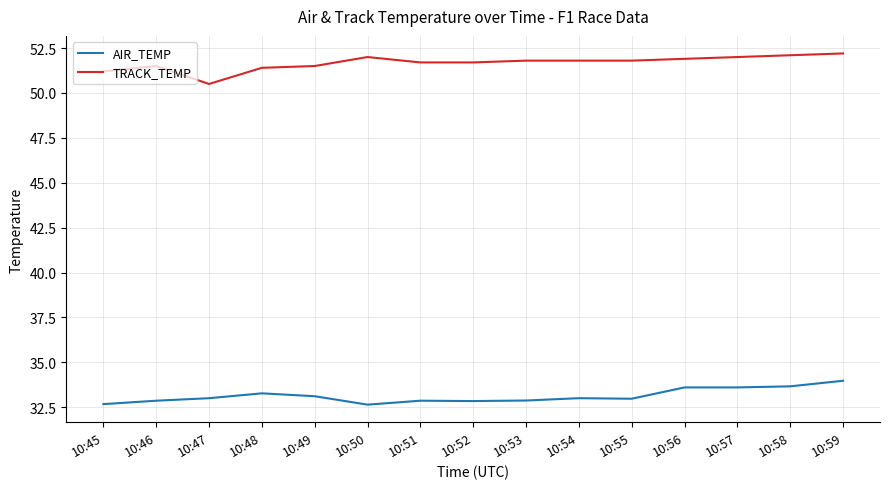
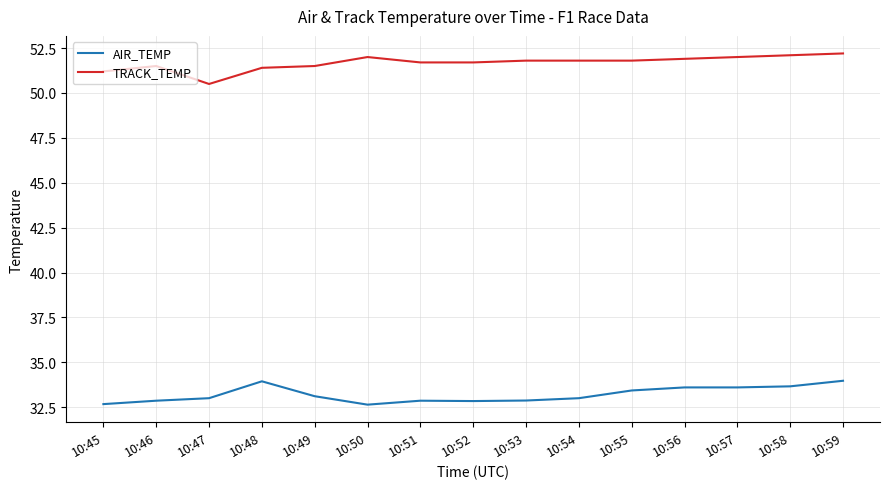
AIR_TEMP, 10:48: 33.3 -> 33.9
AIR_TEMP, 10:55: 33.0 -> 33.4
